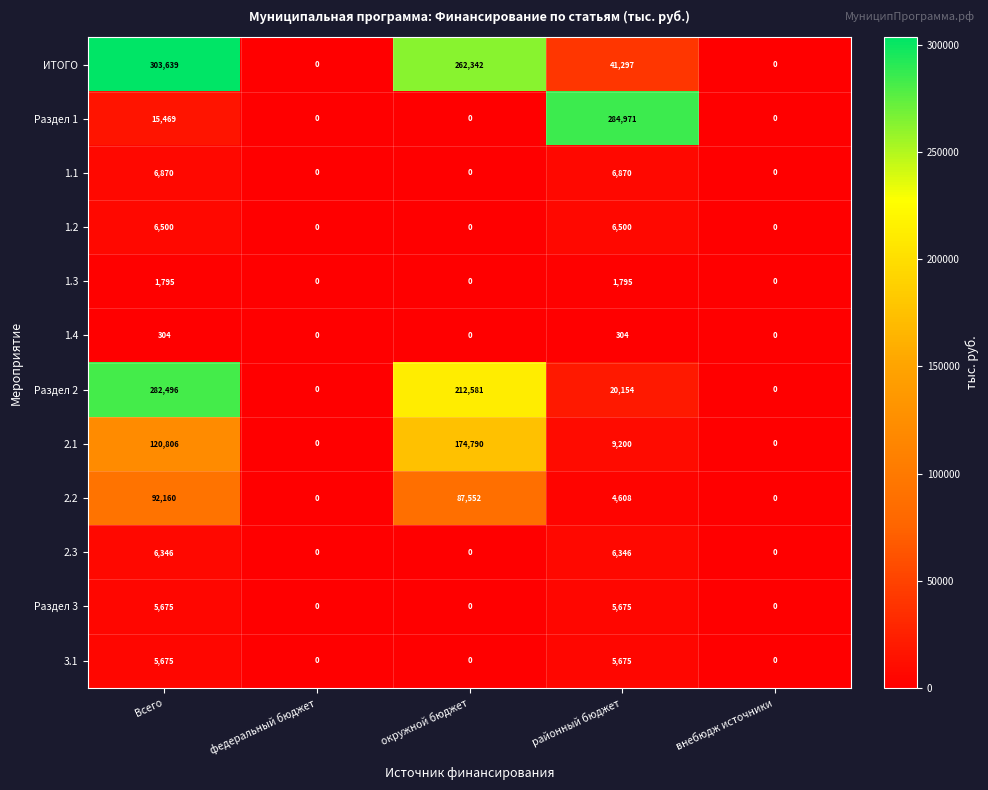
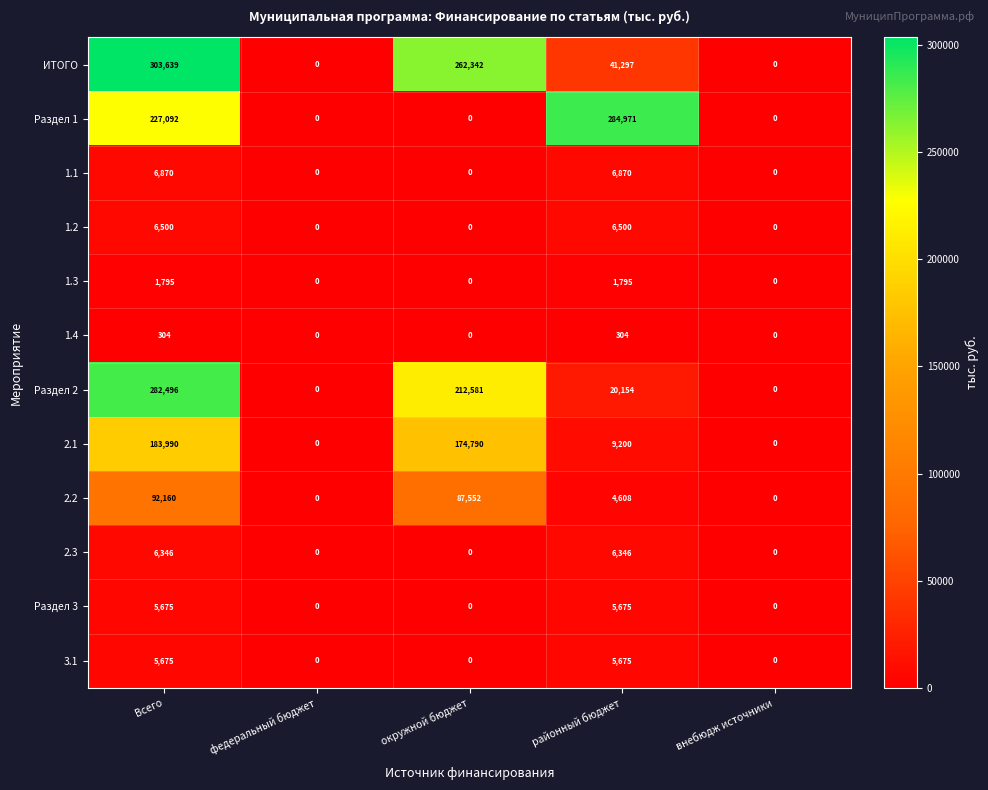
Раздел 1, Всего: 15,469 -> 227,092
2.1, Всего: 120,806 -> 183,990
